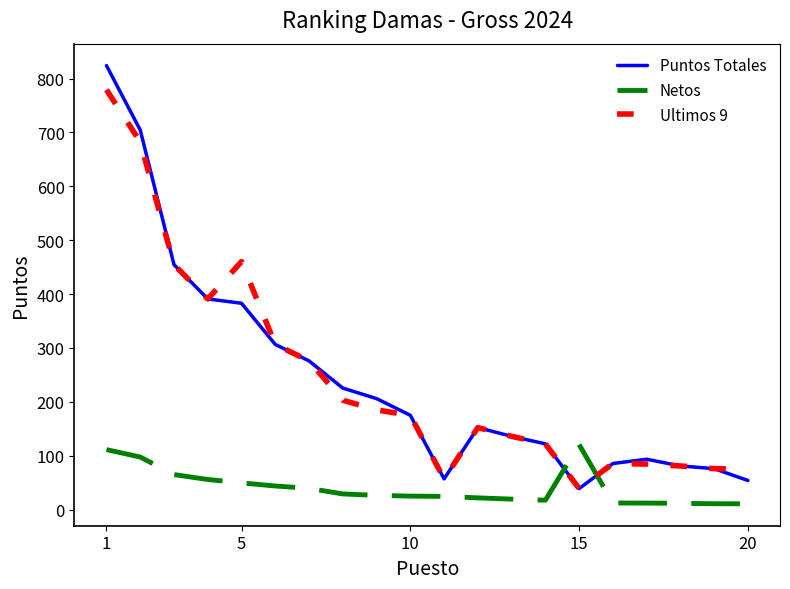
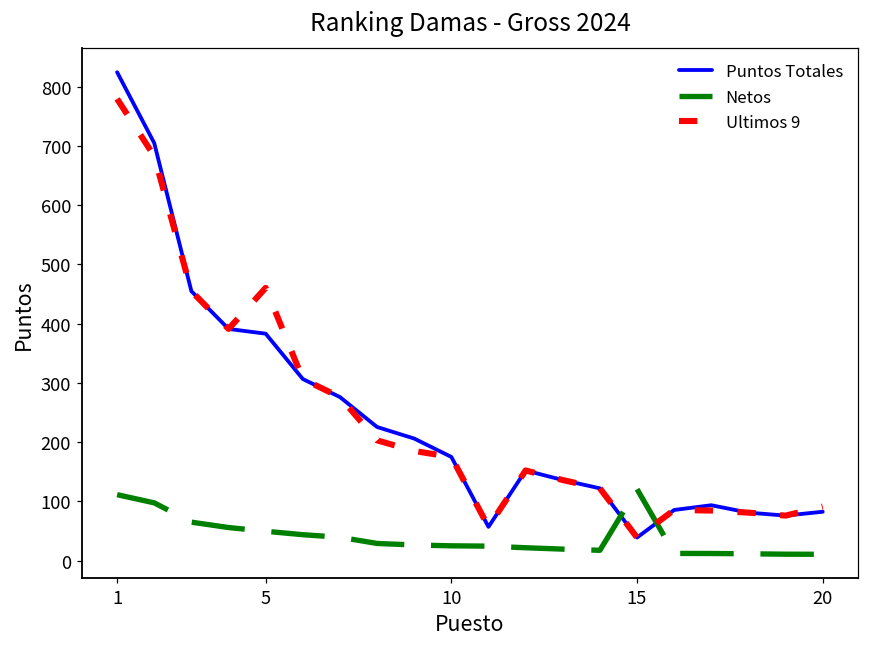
Puntos Totales, 20: 50 -> 80
Ultimos 9, 20: 80 -> 90
